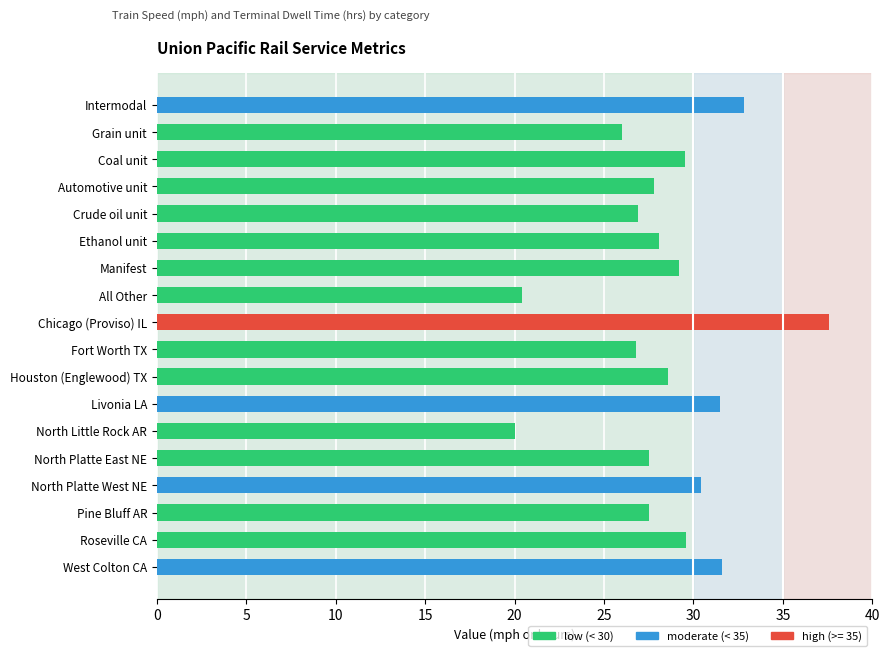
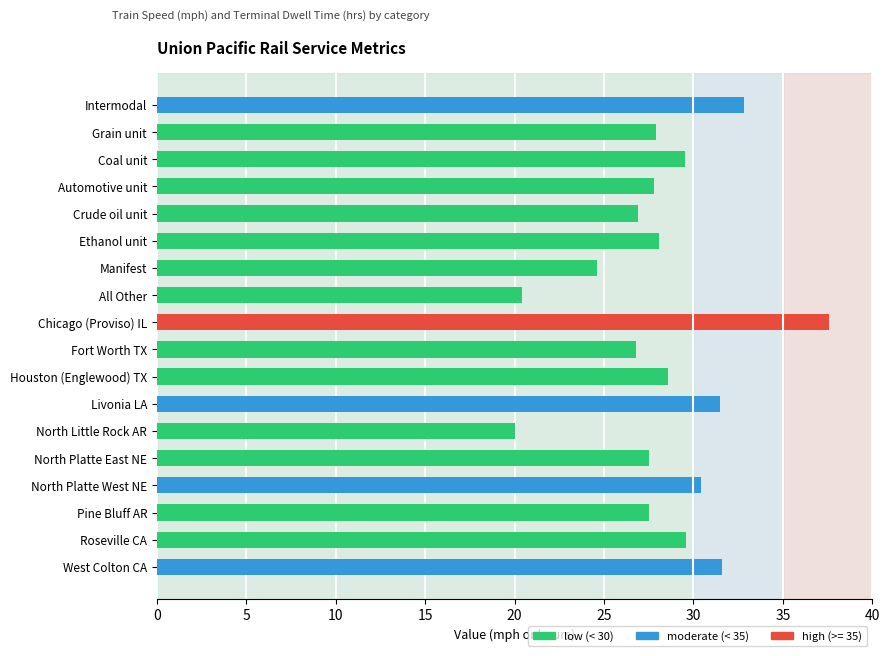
low (< 30), Grain unit: 26.0 -> 27.9
low (< 30), Manifest: 29.2 -> 24.6
